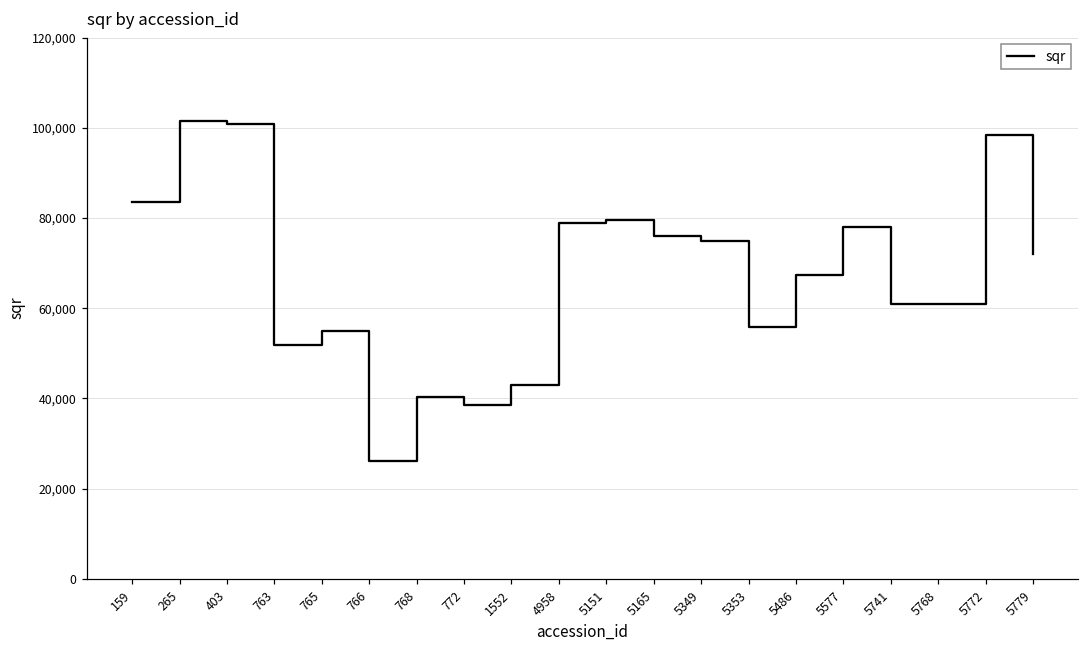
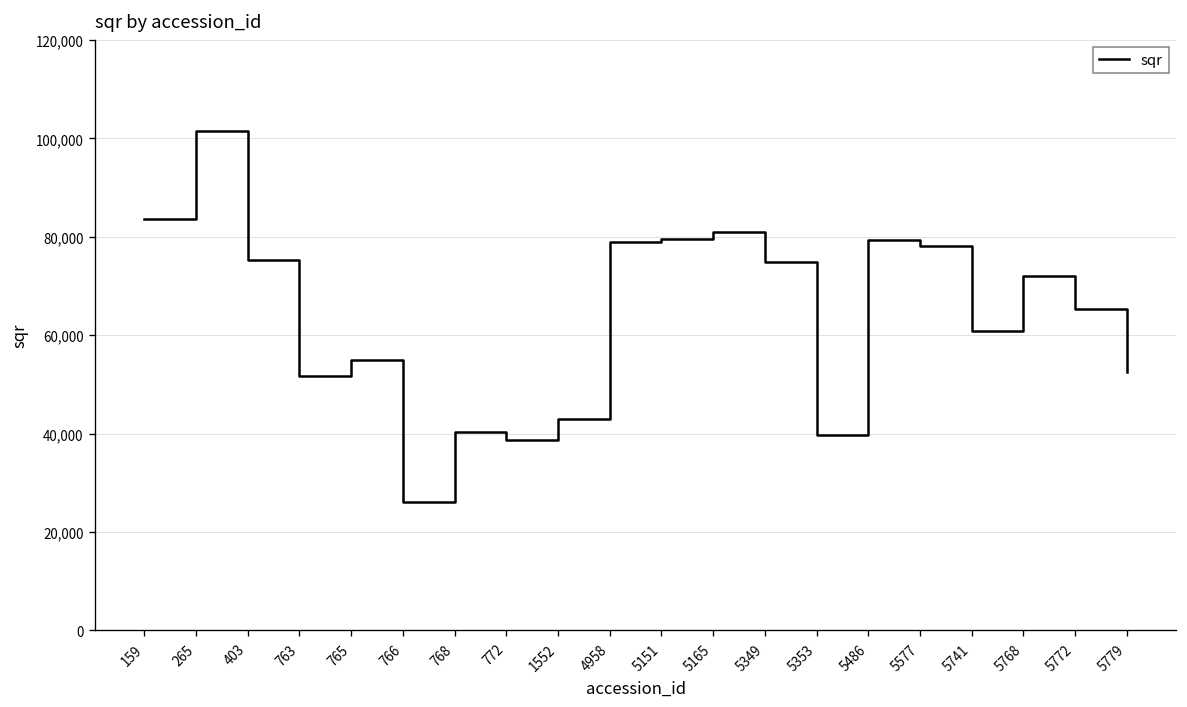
403: 101,000 -> 75,000
5165: 76,000 -> 81,000
5353: 56,000 -> 40,000
5486: 67,000 -> 79,000
5768: 61,000 -> 72,000
5772: 98,000 -> 65,000
5779: 72,000 -> 53,000
